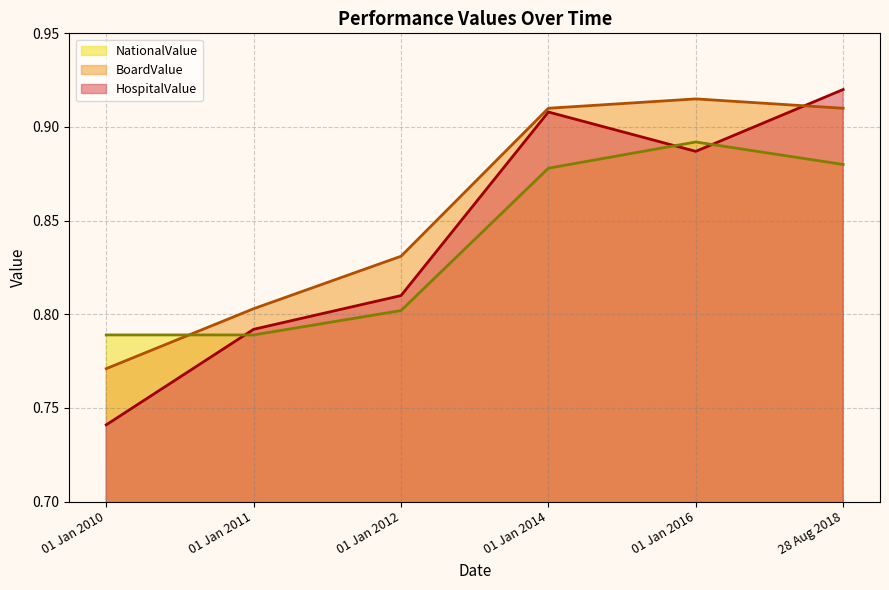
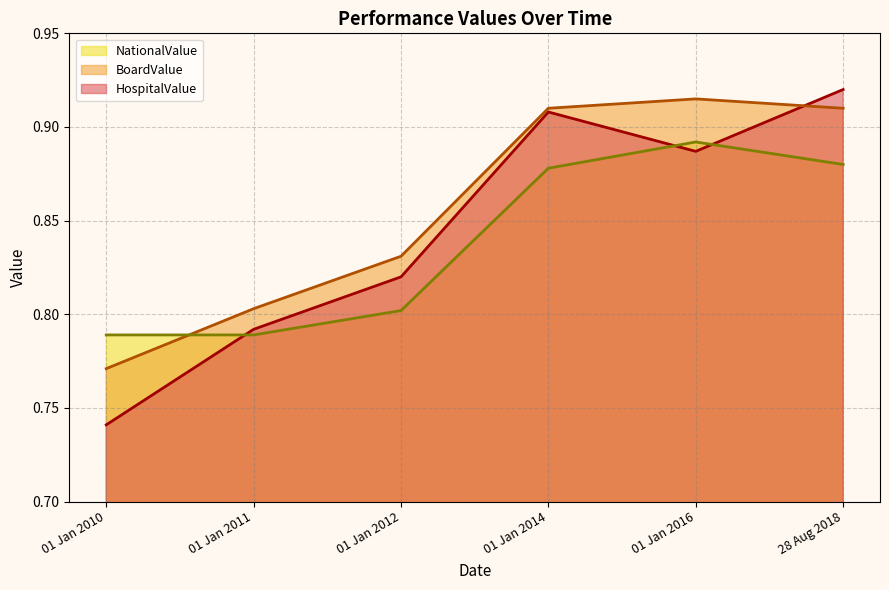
HospitalValue, 01 Jan 2012: 0.81 -> 0.82
